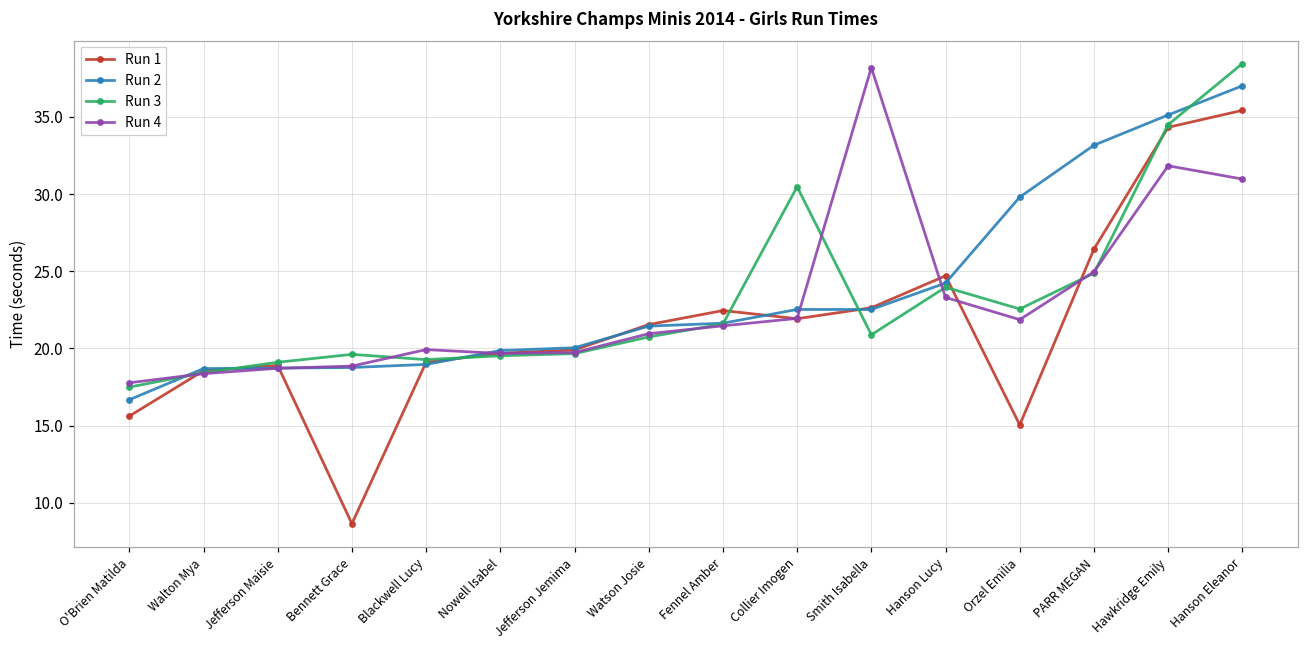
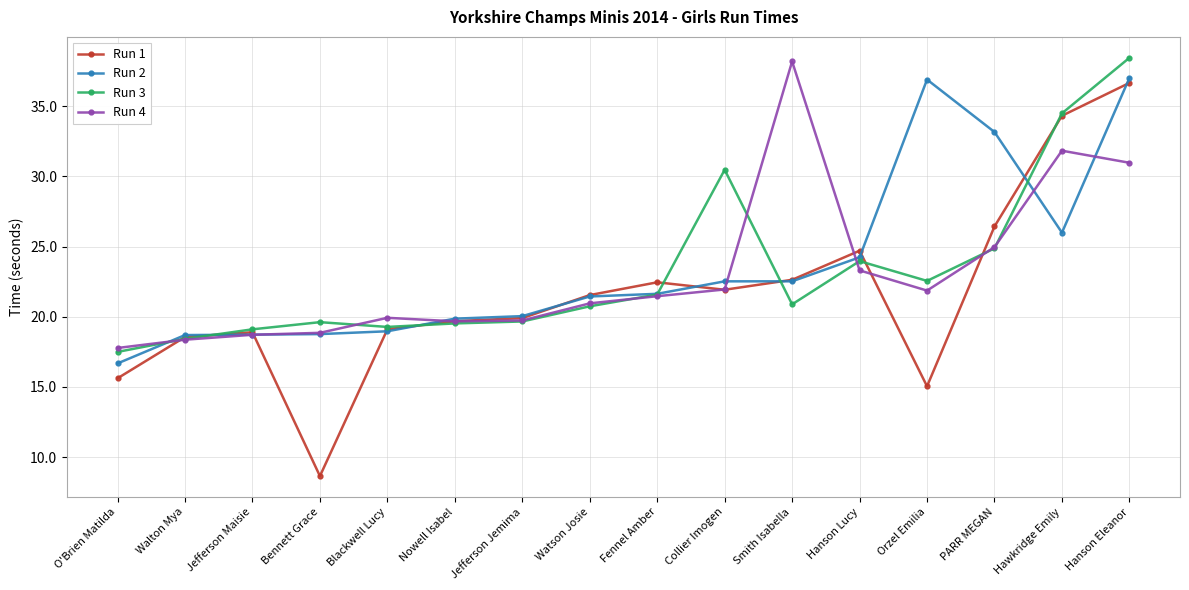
Run 2, Orzel Emilia: 29.8 -> 36.9
Run 2, Hawkridge Emily: 35.1 -> 26.0
Run 1, Hanson Eleanor: 35.4 -> 36.7
